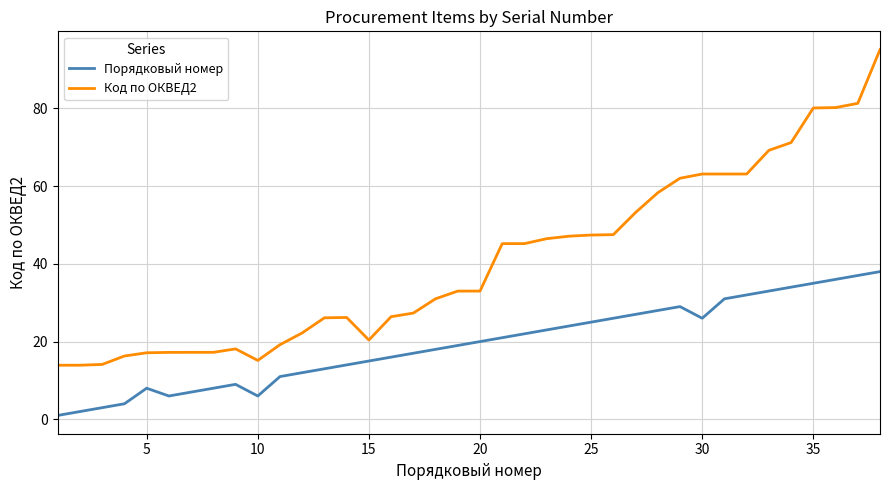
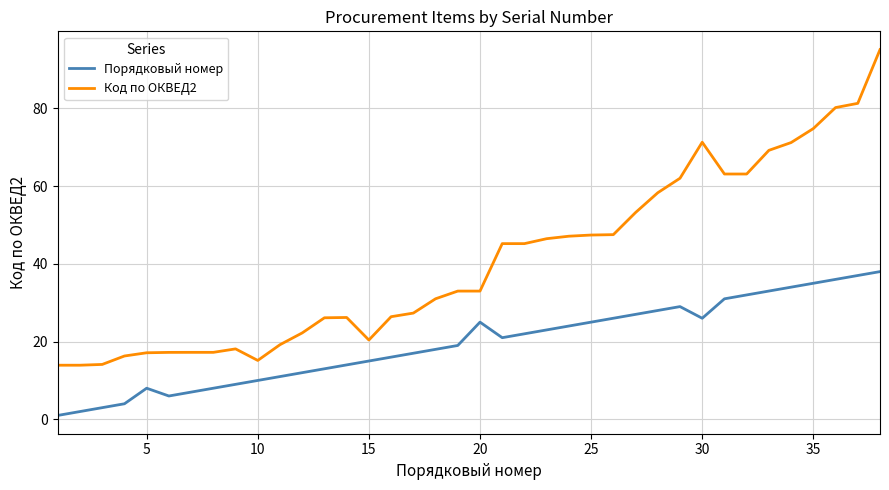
Порядковый номер, 10: 6 -> 10
Порядковый номер, 20: 20 -> 25
Код по ОКВЕД2, 30: 63 -> 71
Код по ОКВЕД2, 35: 80 -> 75
